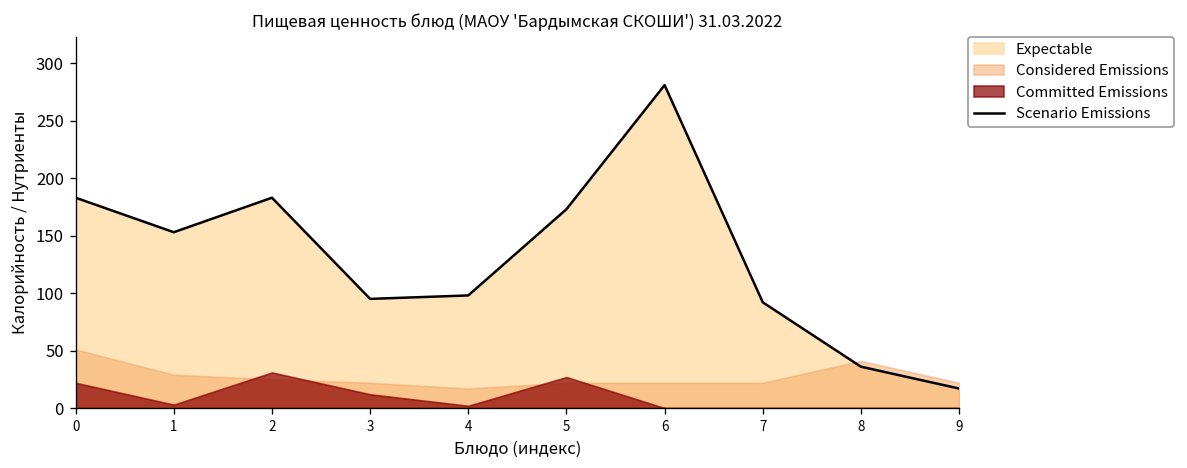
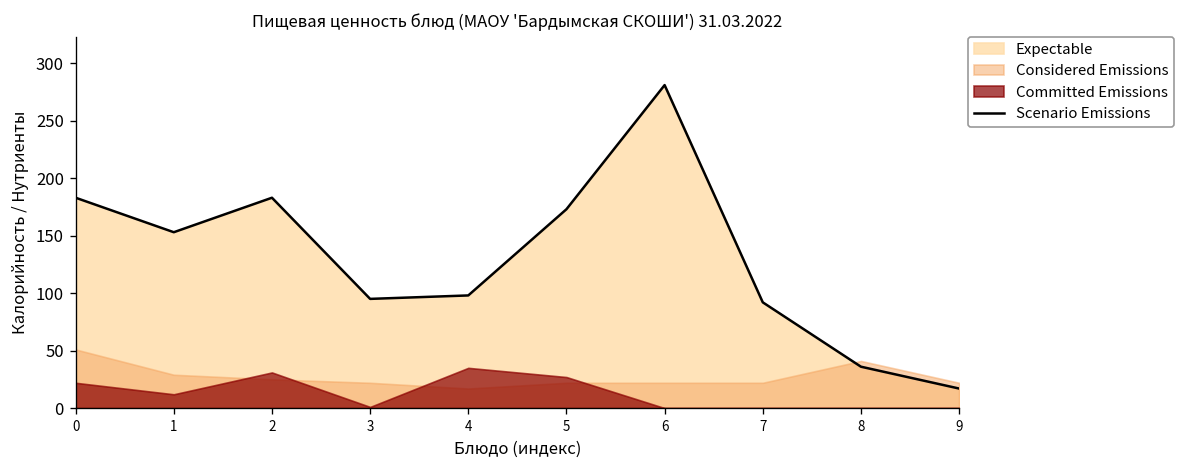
Committed Emissions, 1: 0 -> 10
Committed Emissions, 3: 10 -> 0
Committed Emissions, 4: 0 -> 40
